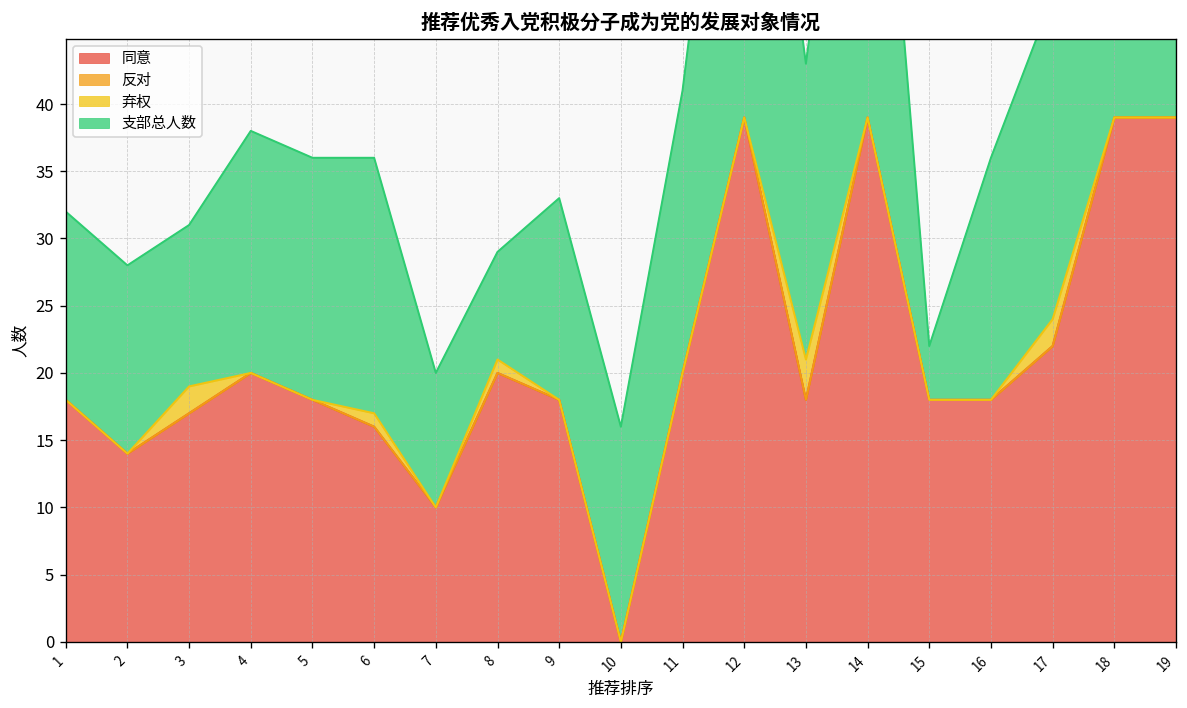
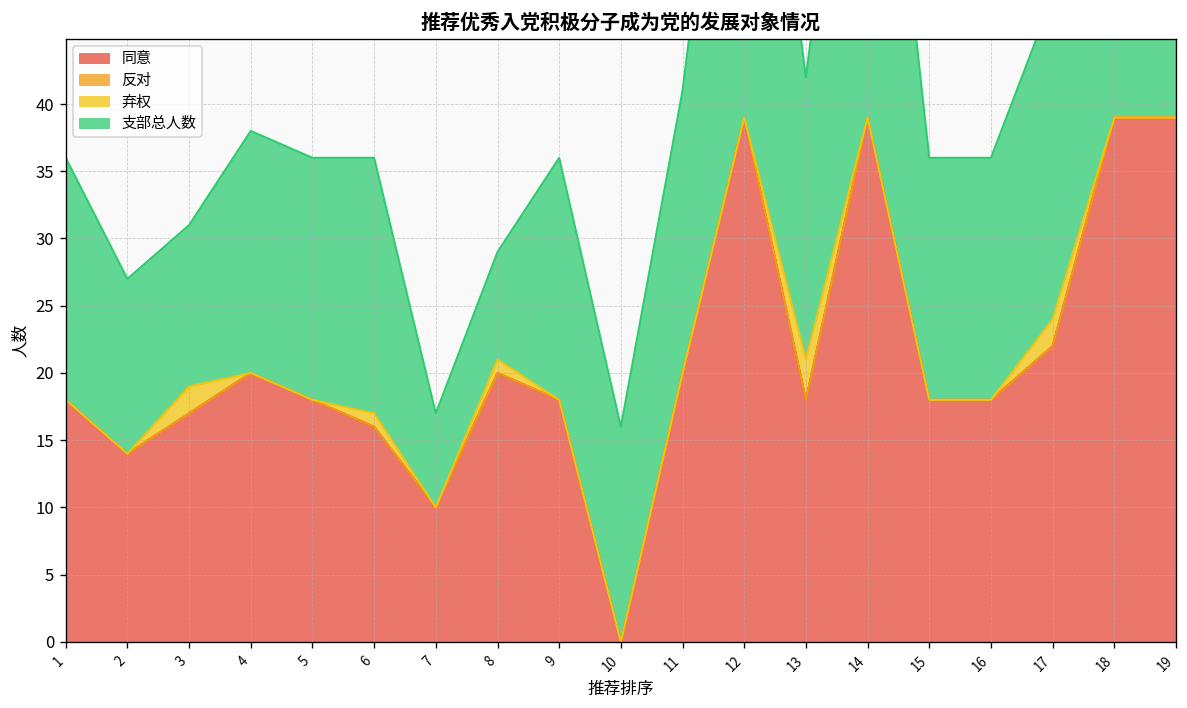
支部总人数, 1: 14 -> 18
支部总人数, 2: 14 -> 13
支部总人数, 7: 10 -> 7
支部总人数, 9: 15 -> 18
支部总人数, 13: 22 -> 21
支部总人数, 15: 4 -> 18
